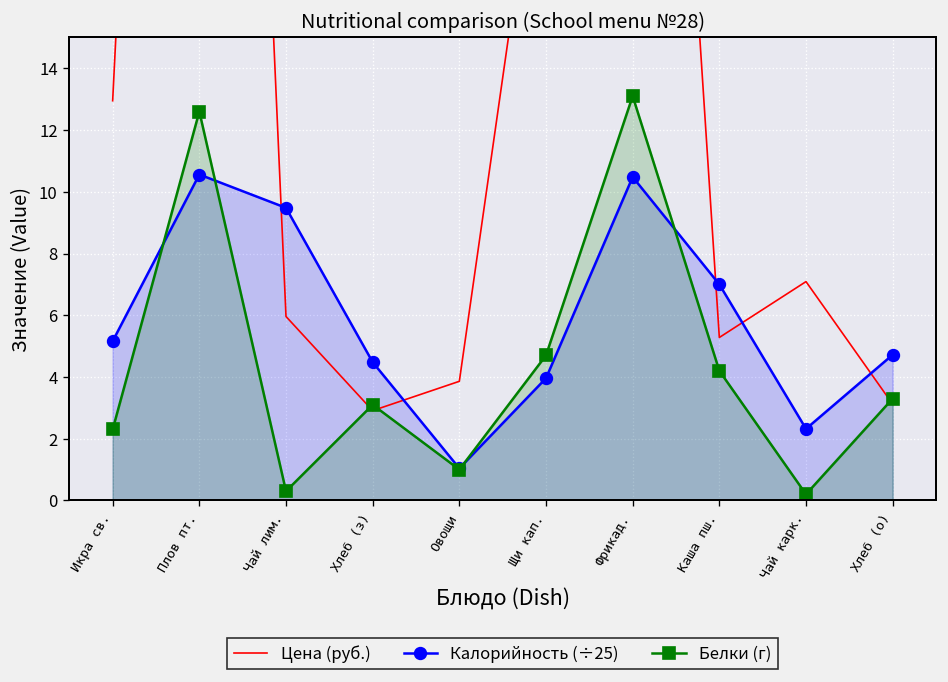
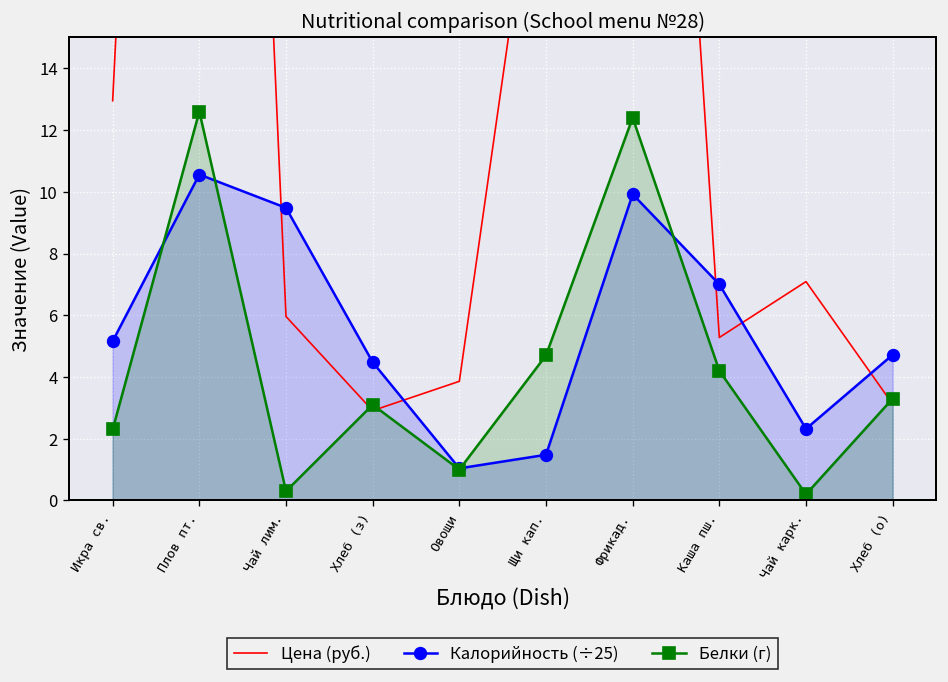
Калорийность (÷25), Щи кап.: 4.0 -> 1.5
Калорийность (÷25), Фрикад.: 10.5 -> 9.9
Белки (г), Фрикад.: 13.1 -> 12.4
